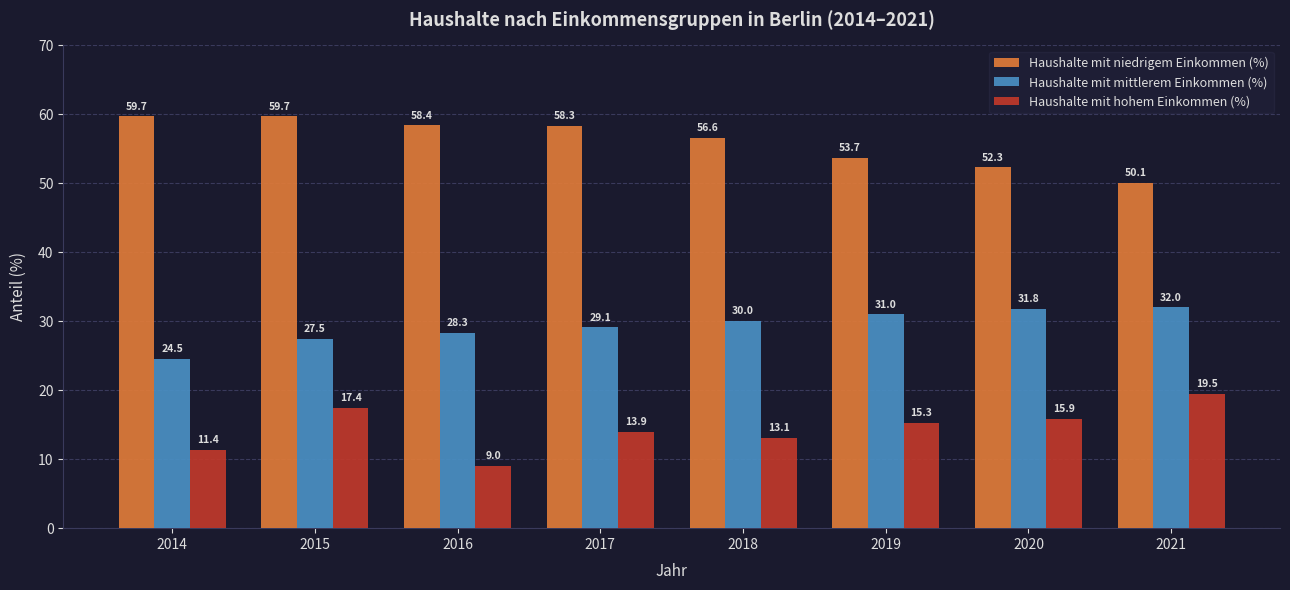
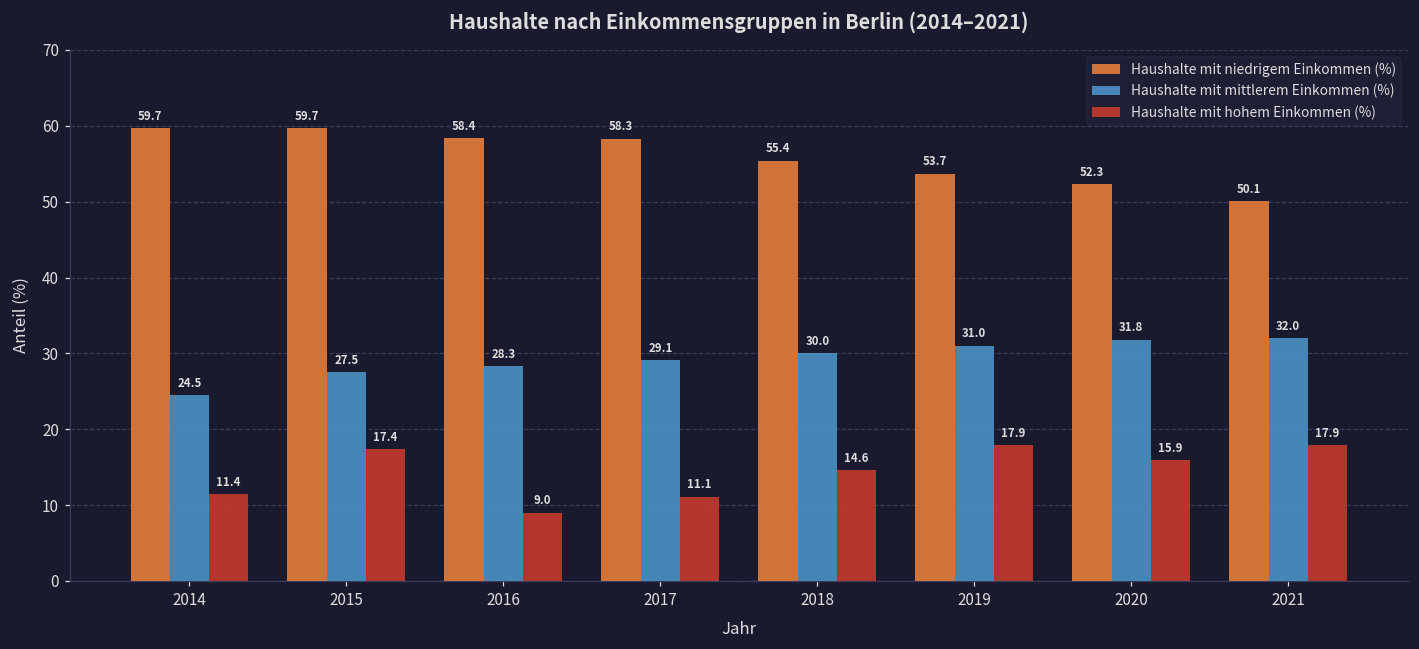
Haushalte mit hohem Einkommen (%), 2017: 13.9 -> 11.1
Haushalte mit niedrigem Einkommen (%), 2018: 56.6 -> 55.4
Haushalte mit hohem Einkommen (%), 2018: 13.1 -> 14.6
Haushalte mit hohem Einkommen (%), 2019: 15.3 -> 17.9
Haushalte mit hohem Einkommen (%), 2021: 19.5 -> 17.9
